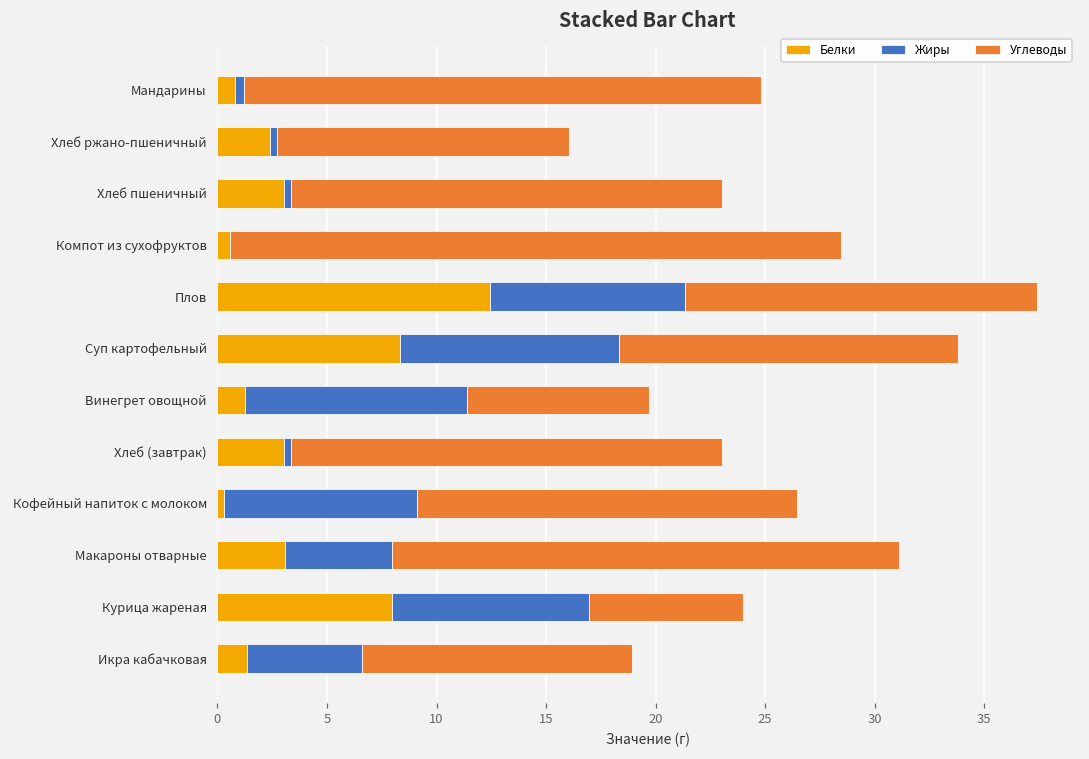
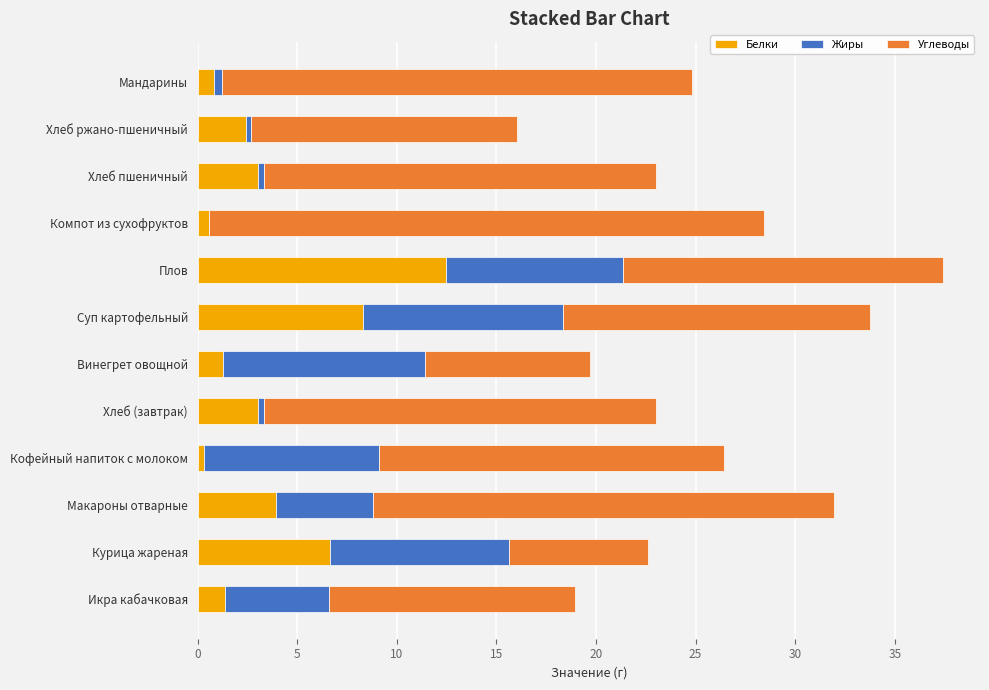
Белки, Макароны отварные: 3.1 -> 3.9
Белки, Курица жареная: 8.0 -> 6.6
